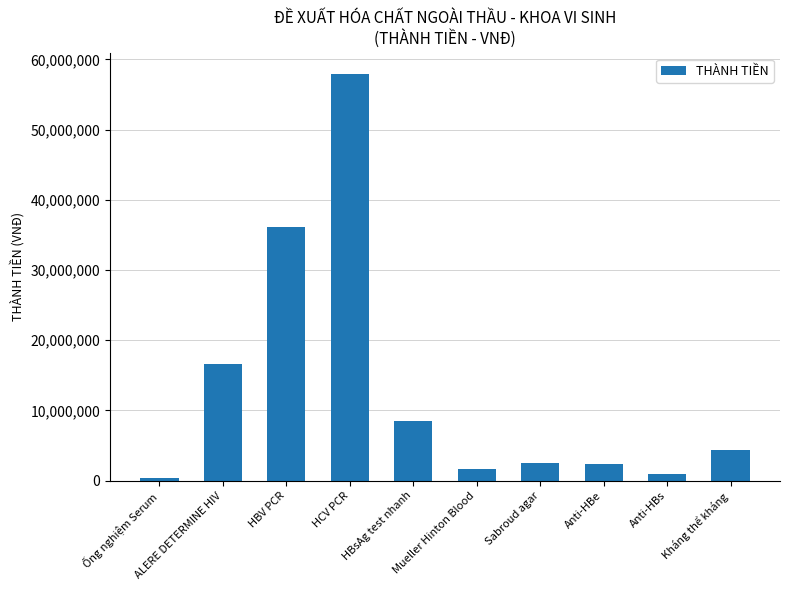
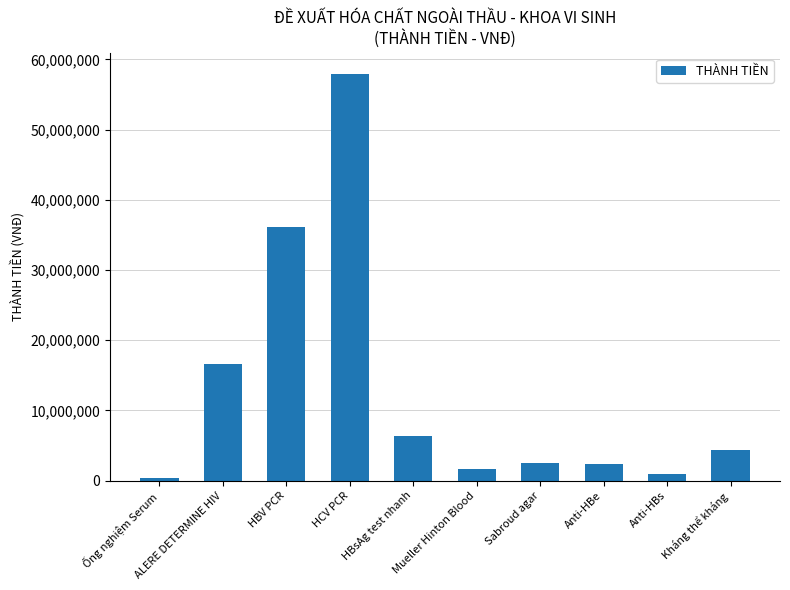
HBsAg test nhanh: 9,000,000 -> 6,000,000
